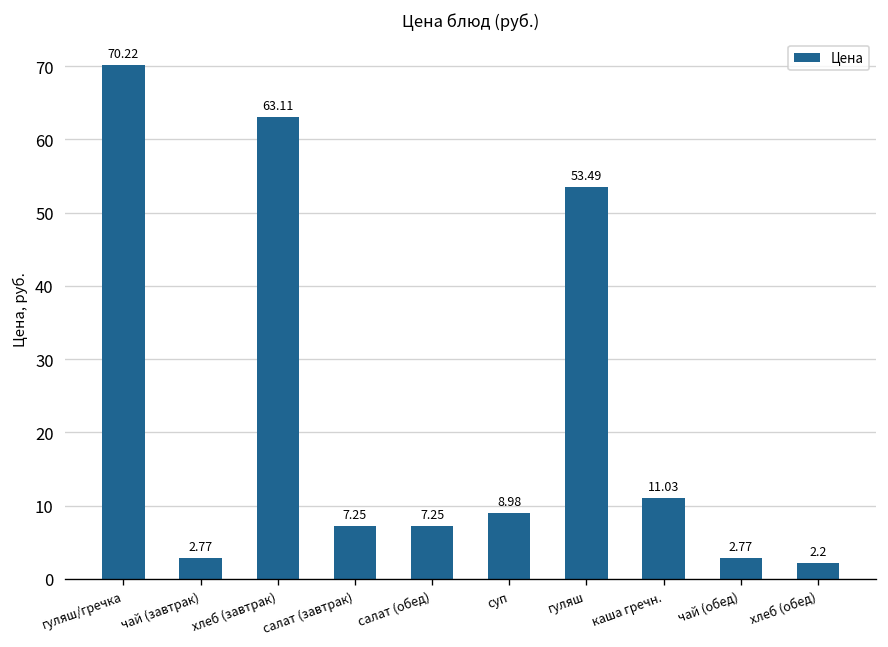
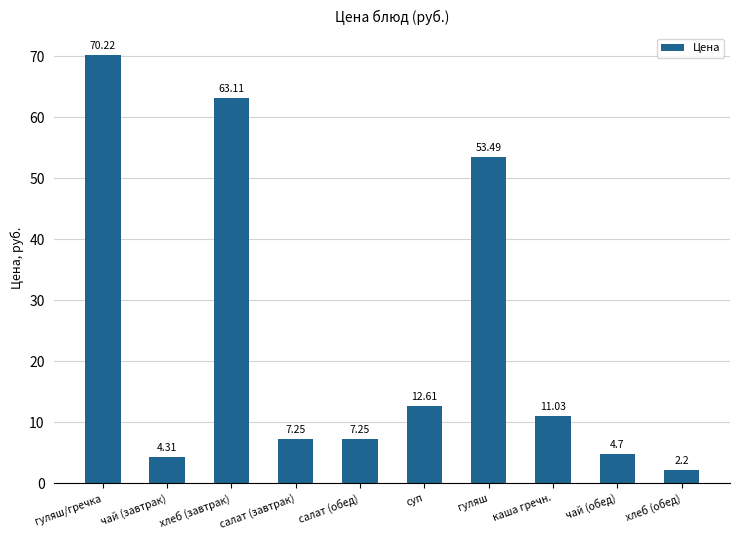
чай (завтрак): 2.77 -> 4.31
суп: 8.98 -> 12.61
чай (обед): 2.77 -> 4.7
